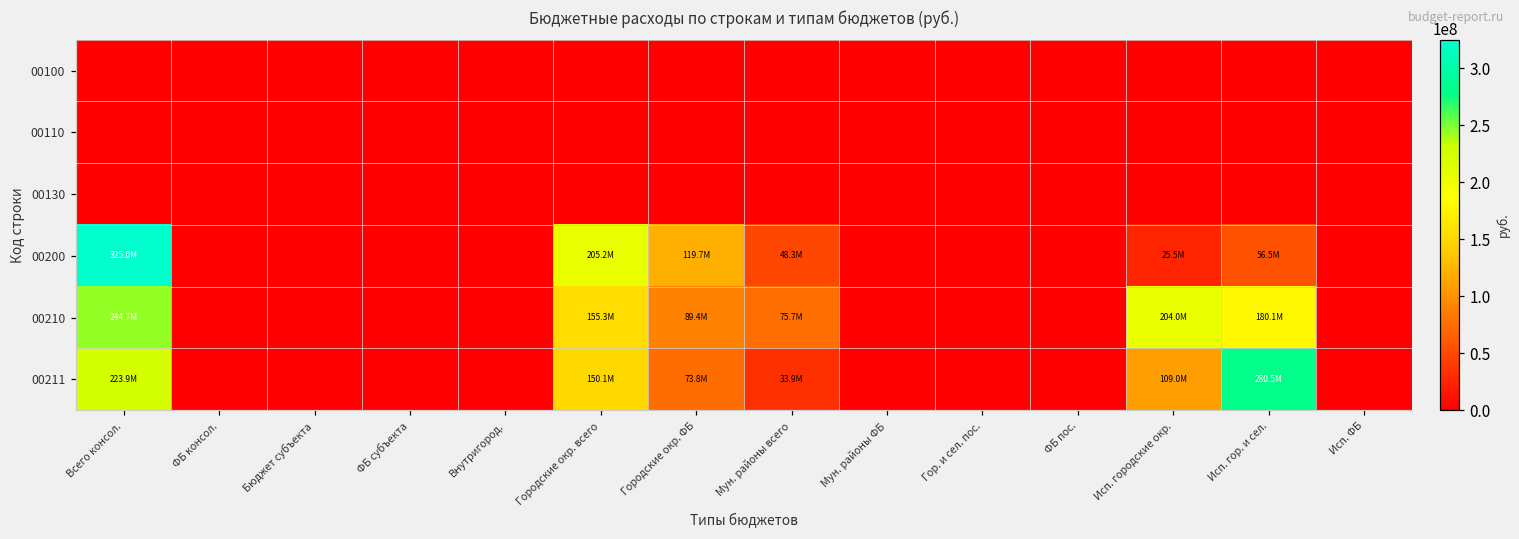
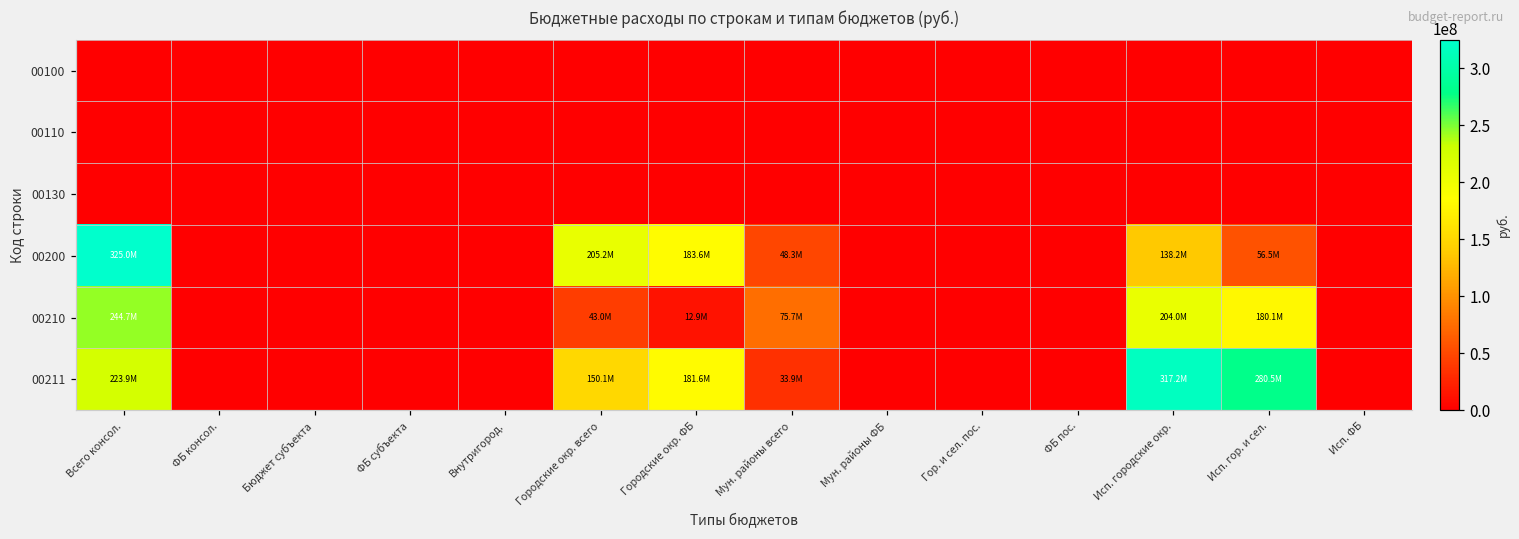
00200, Городские окр. ФБ: 119.7M -> 183.6M
00200, Исп. городские окр.: 25.5M -> 138.2M
00210, Городские окр. всего: 155.3M -> 43.0M
00210, Городские окр. ФБ: 89.4M -> 12.9M
00211, Городские окр. ФБ: 73.8M -> 181.6M
00211, Исп. городские окр.: 109.0M -> 317.2M
